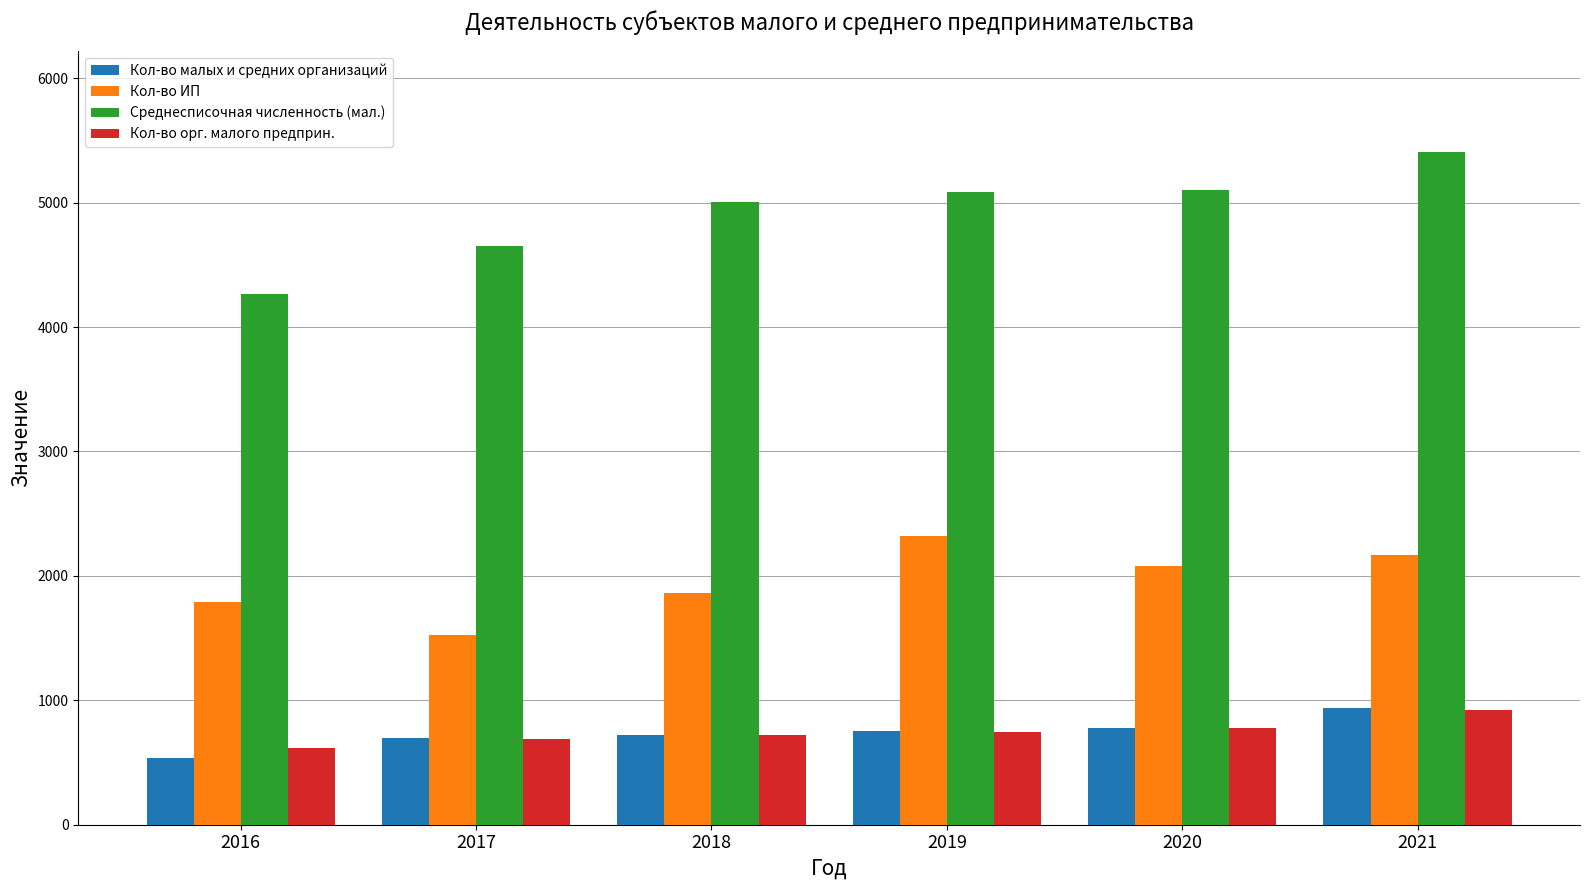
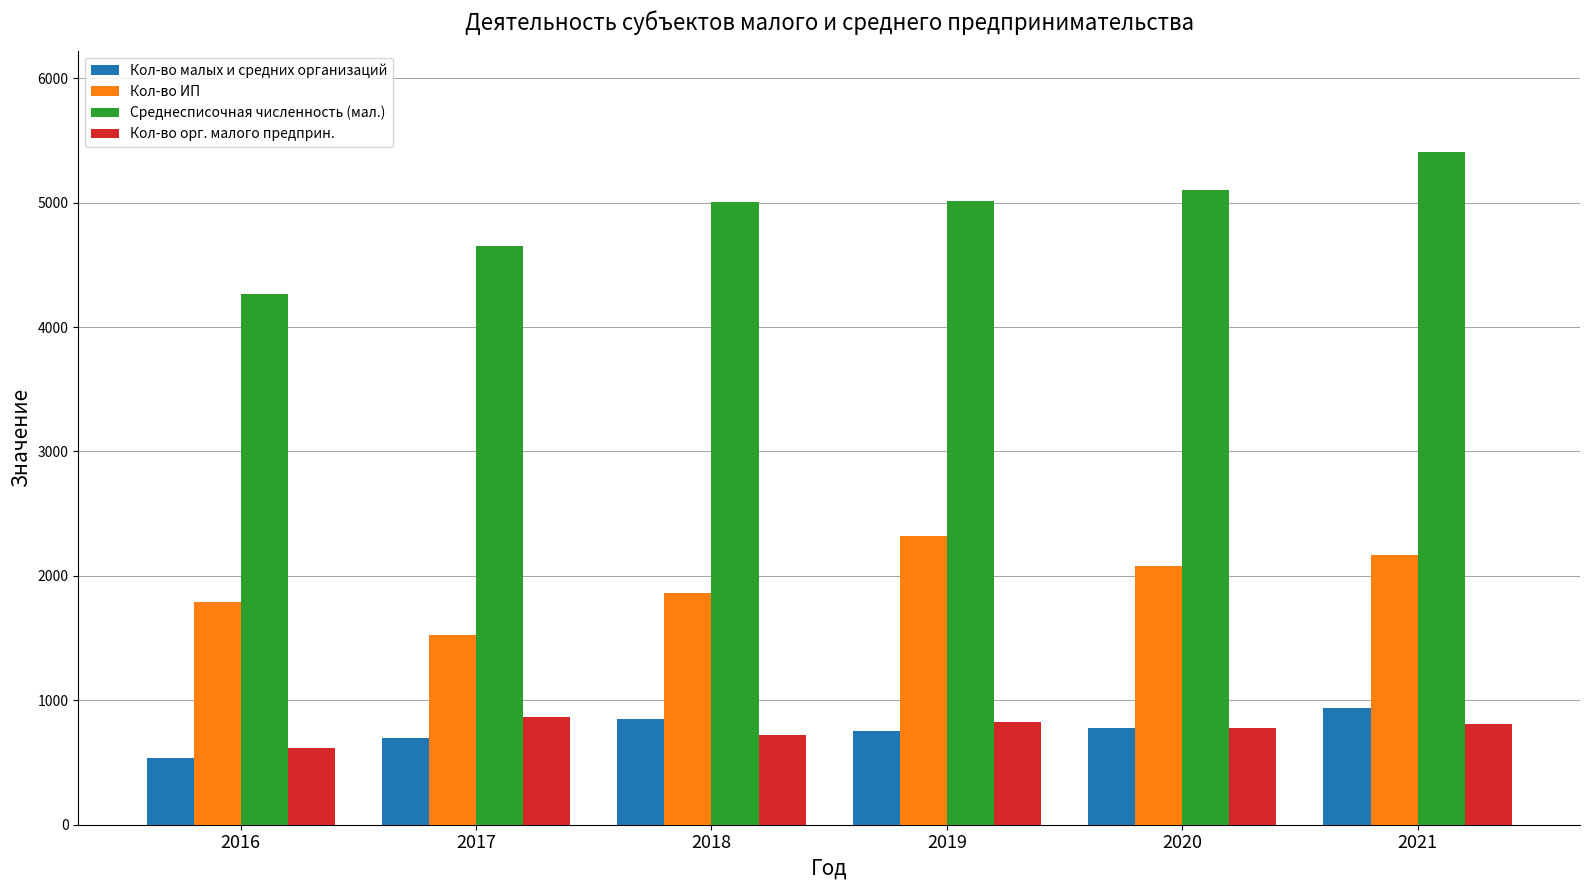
Кол-во орг. малого предприн., 2017: 690 -> 870
Кол-во малых и средних организаций, 2018: 720 -> 850
Среднесписочная численность (мал.), 2019: 5080 -> 5010
Кол-во орг. малого предприн., 2019: 750 -> 830
Кол-во орг. малого предприн., 2021: 930 -> 810
